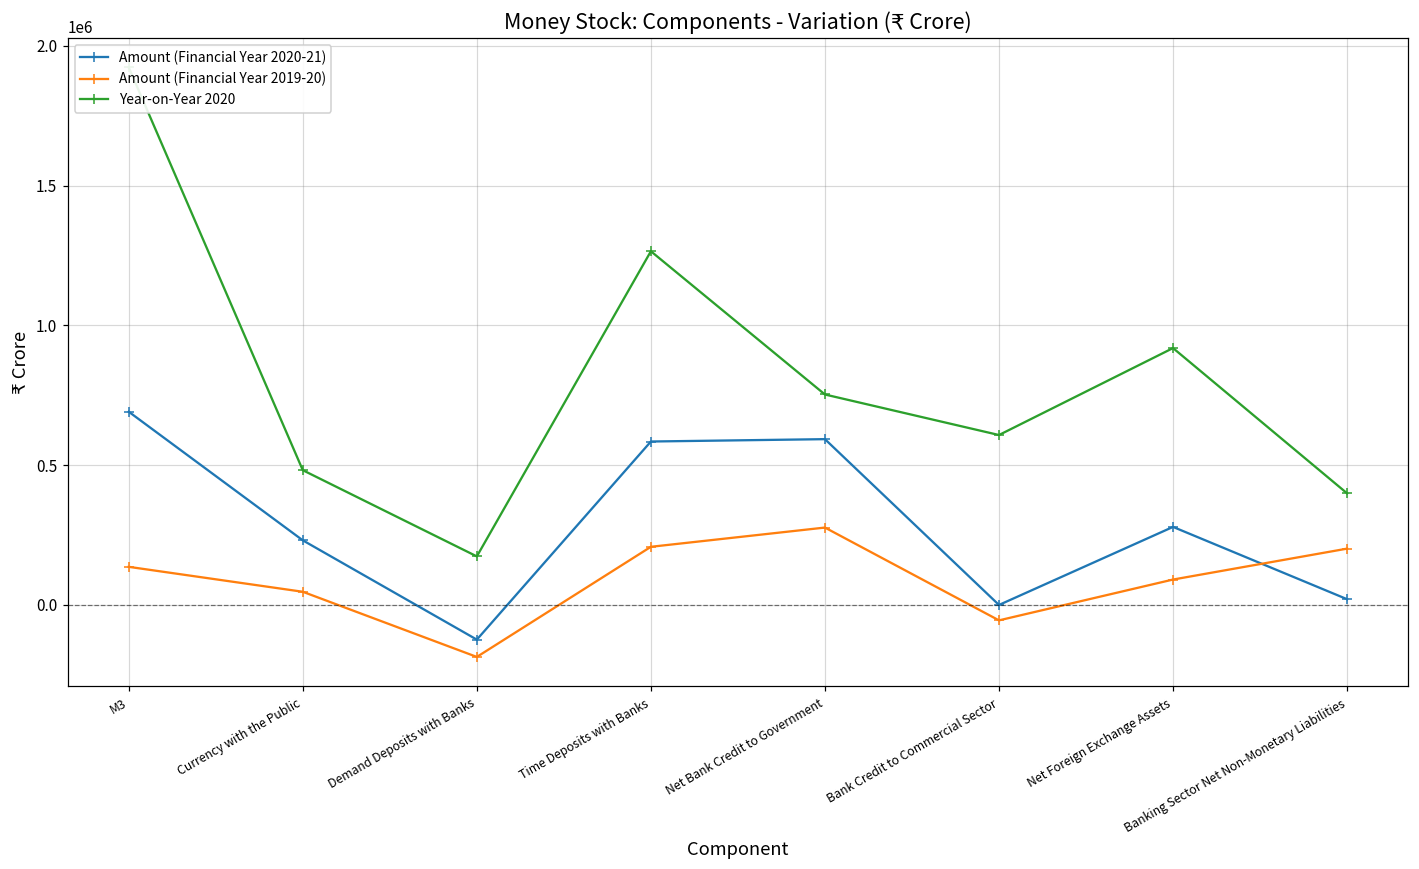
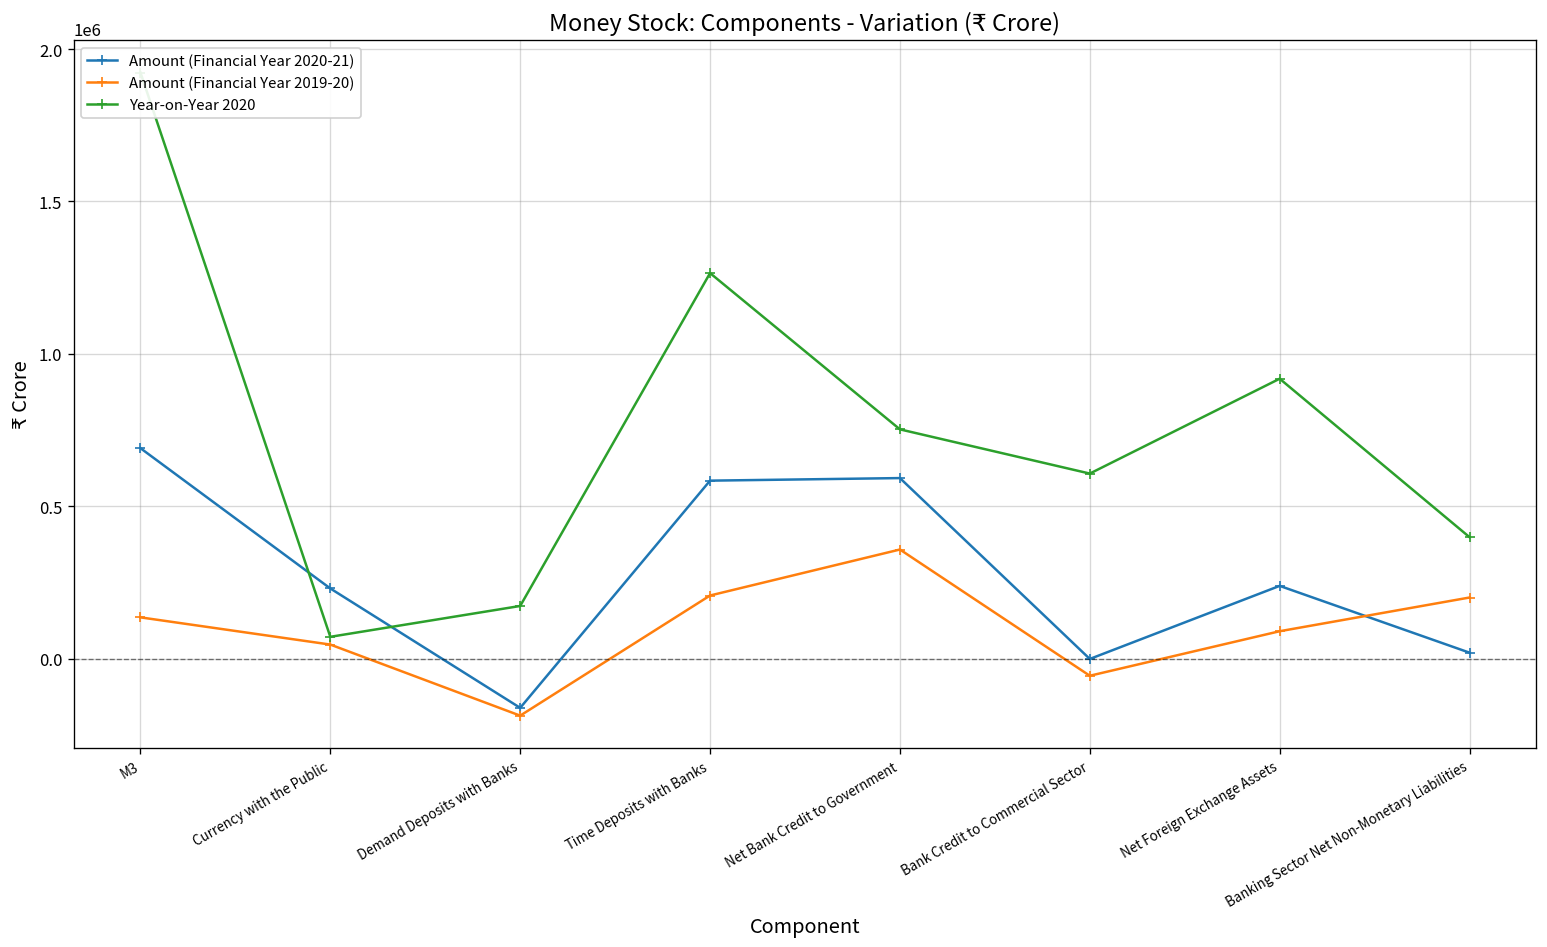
Year-on-Year 2020, Currency with the Public: 480000 -> 70000
Amount (Financial Year 2020-21), Demand Deposits with Banks: -120000 -> -160000
Amount (Financial Year 2019-20), Net Bank Credit to Government: 280000 -> 360000
Amount (Financial Year 2020-21), Net Foreign Exchange Assets: 280000 -> 240000
